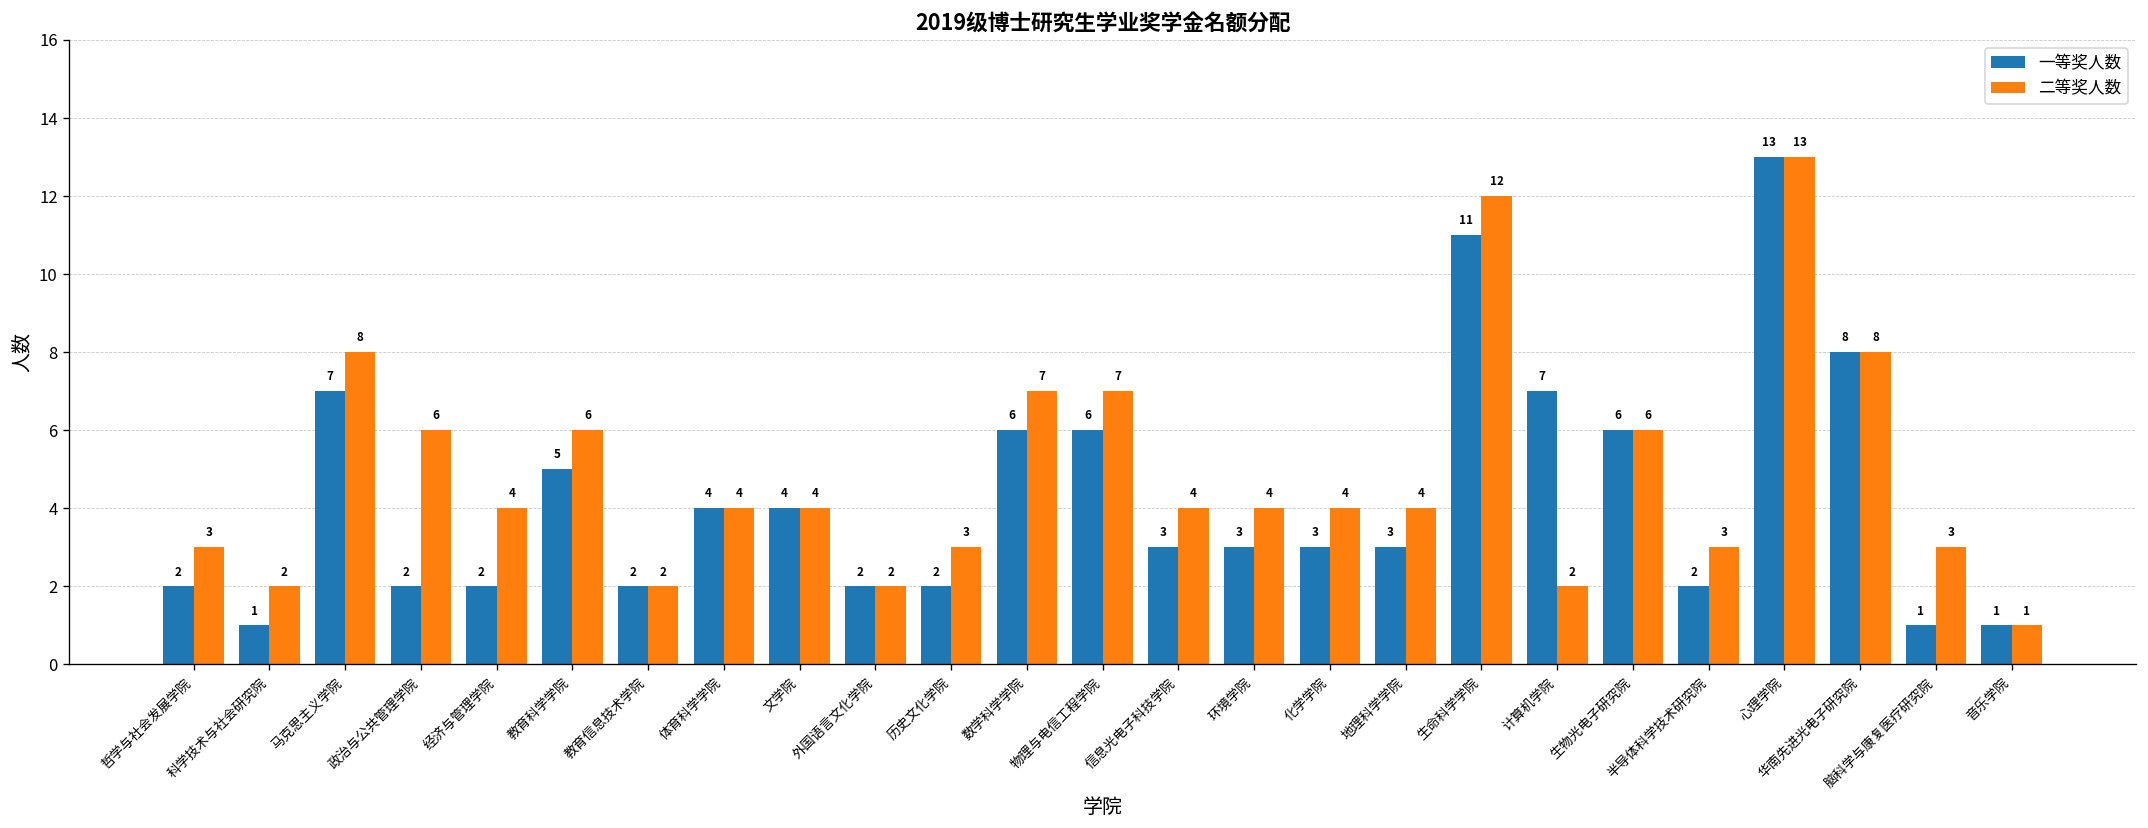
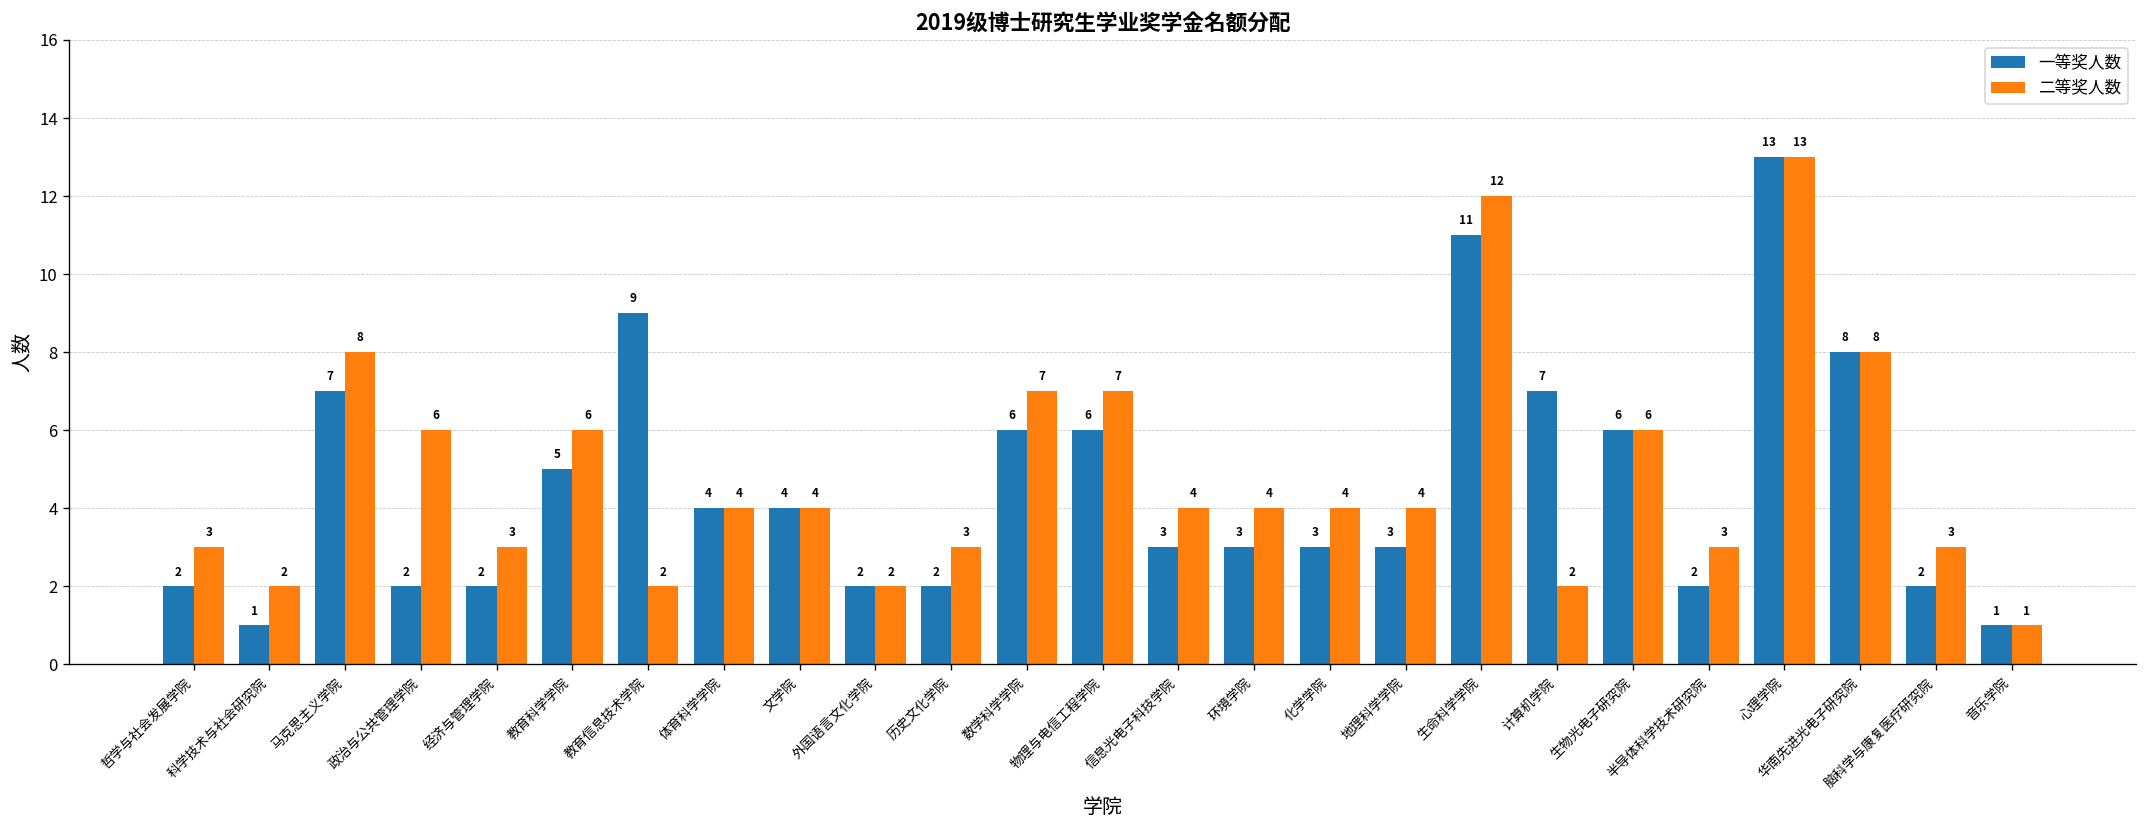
二等奖人数, 经济与管理学院: 4 -> 3
一等奖人数, 教育信息技术学院: 2 -> 9
一等奖人数, 脑科学与康复医疗研究院: 1 -> 2
